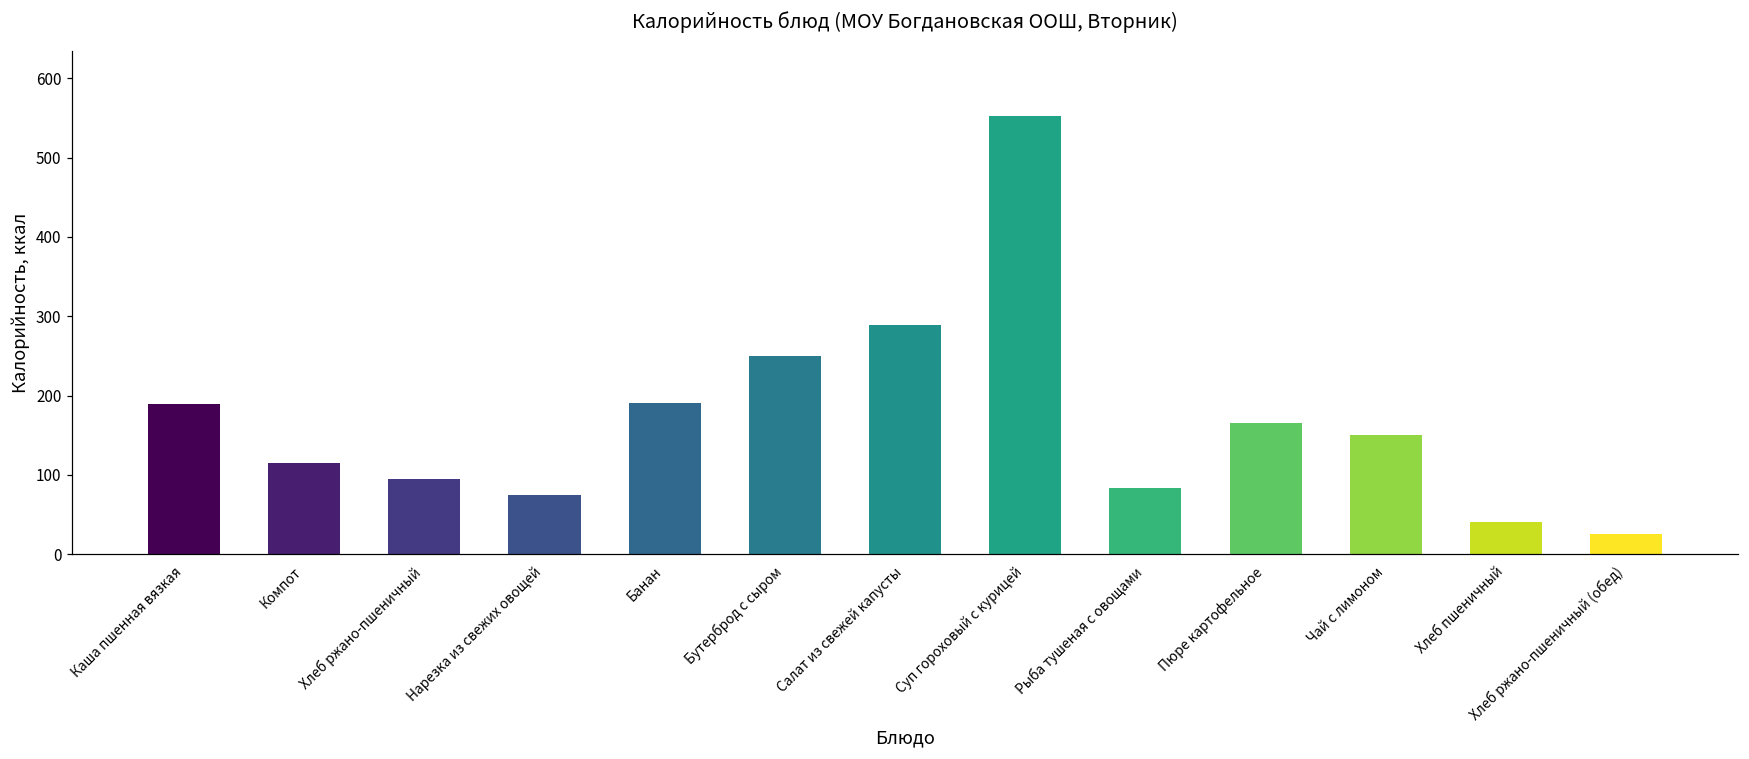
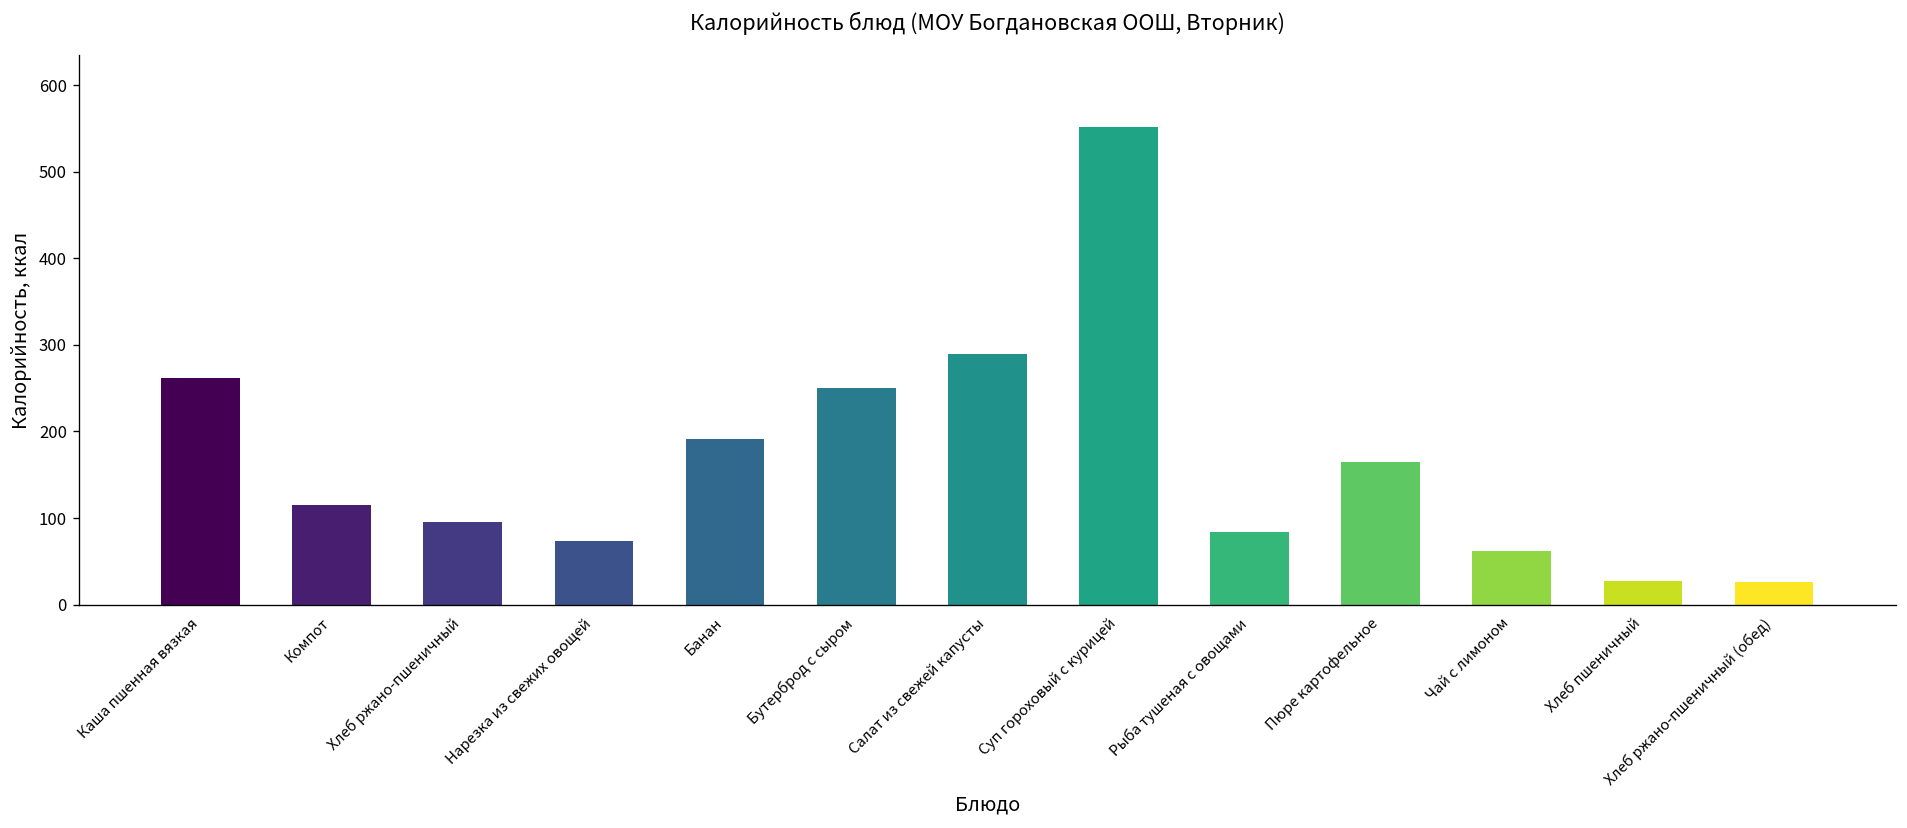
Каша пшенная вязкая: 190 -> 260
Чай с лимоном: 150 -> 60
Хлеб пшеничный: 40 -> 30
